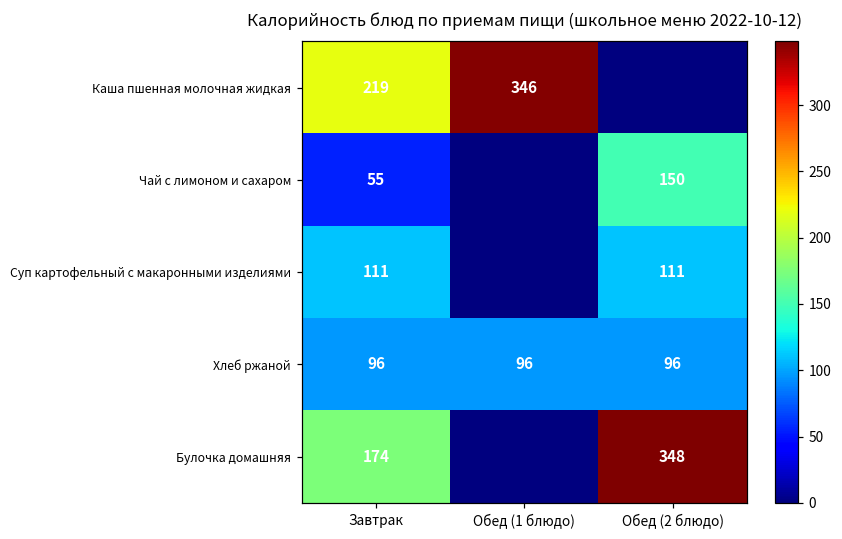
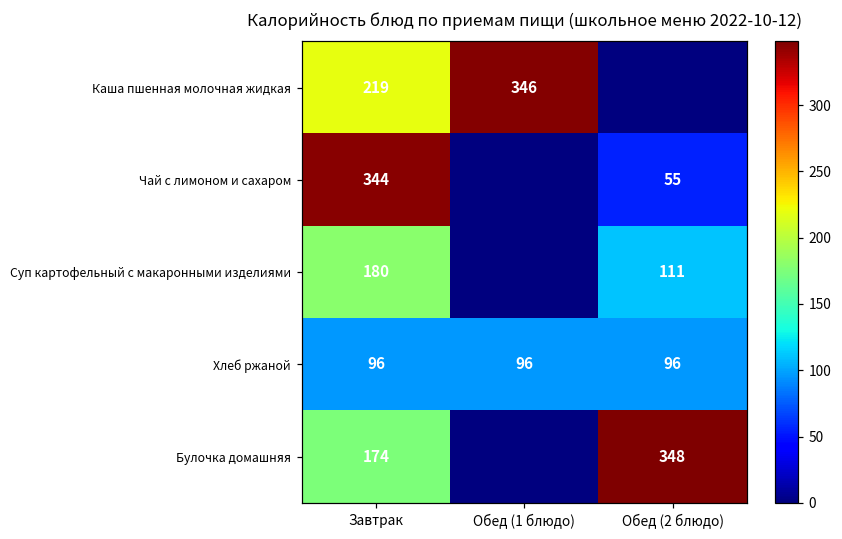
Чай с лимоном и сахаром, Завтрак: 55 -> 344
Чай с лимоном и сахаром, Обед (2 блюдо): 150 -> 55
Суп картофельный с макаронными изделиями, Завтрак: 111 -> 180
